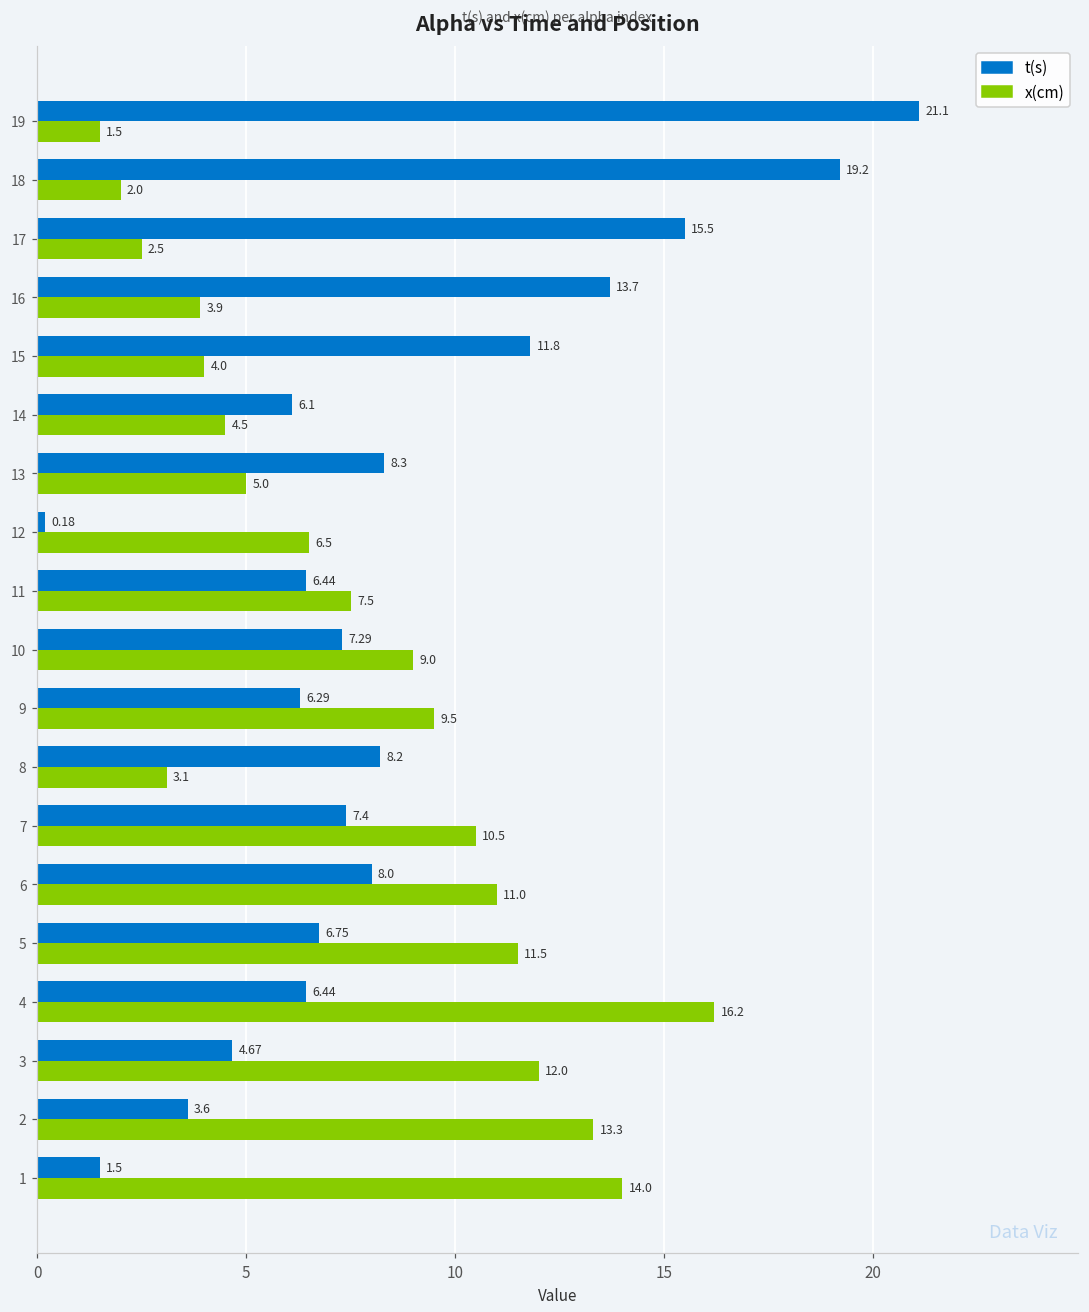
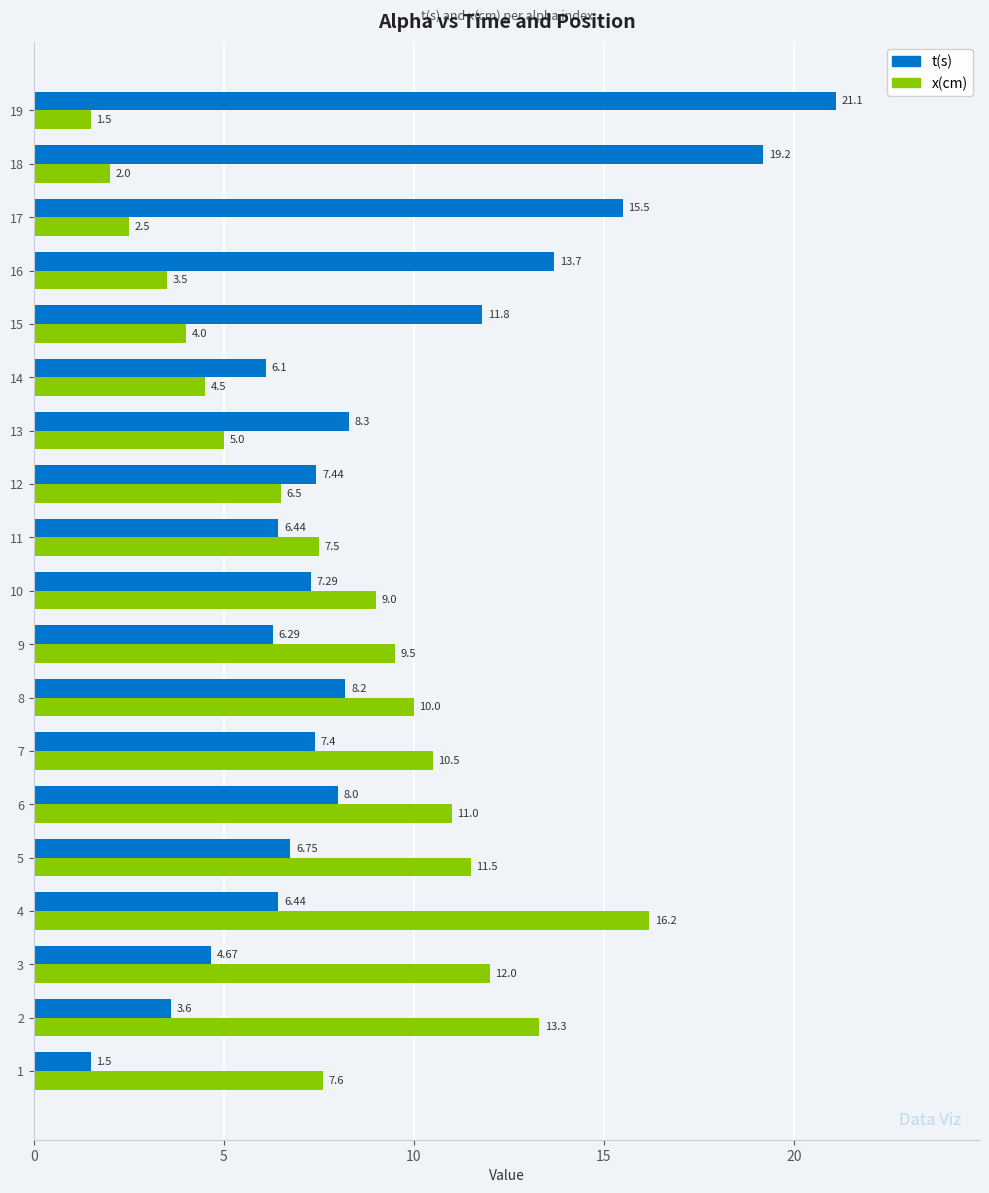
x(cm), 16: 3.9 -> 3.5
t(s), 12: 0.18 -> 7.44
x(cm), 8: 3.1 -> 10.0
x(cm), 1: 14.0 -> 7.6
